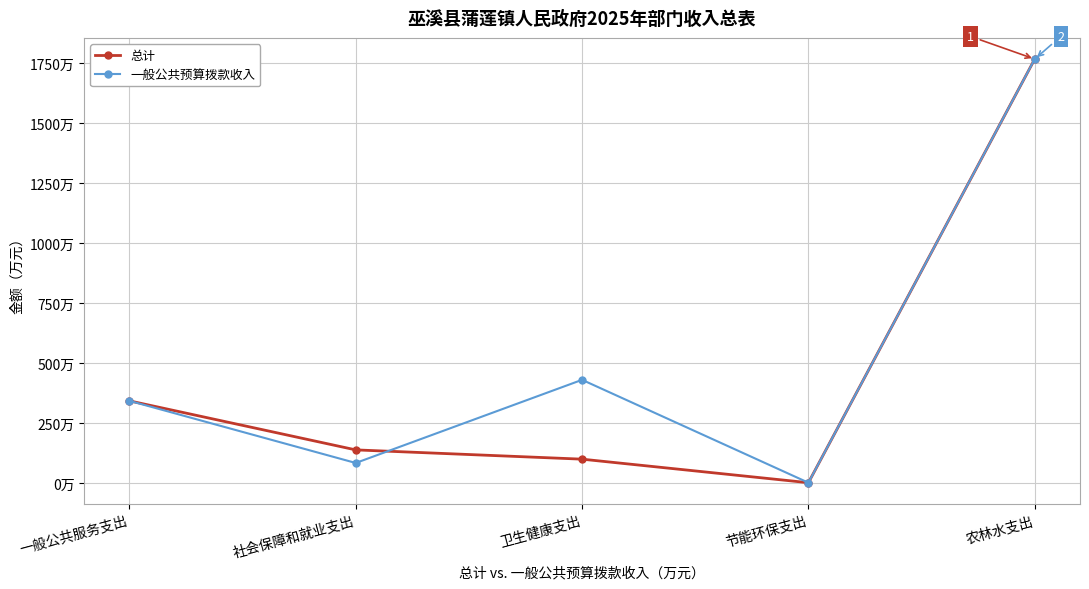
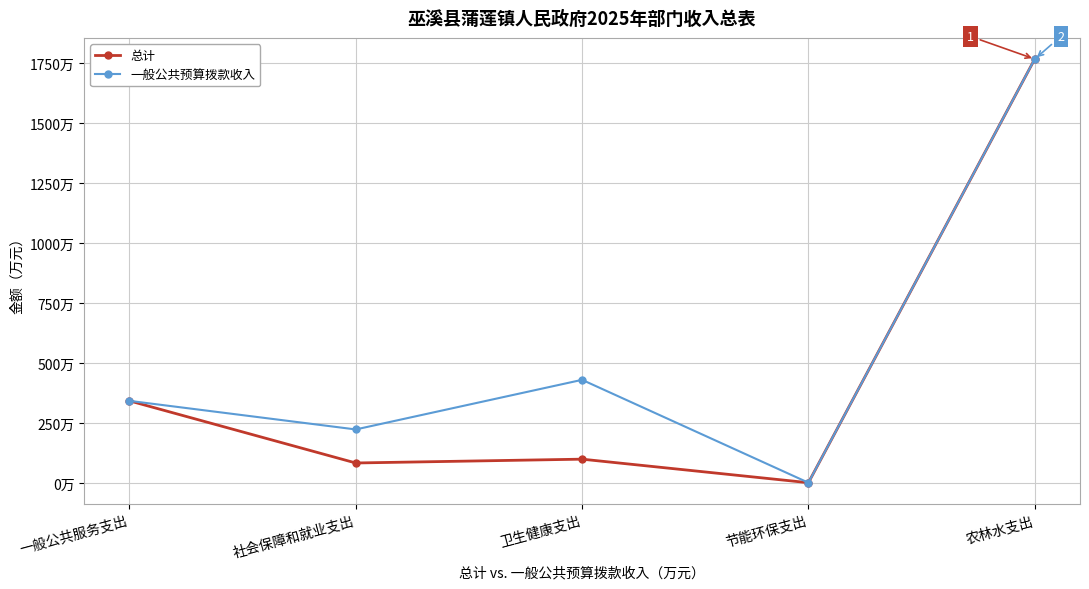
总计, 社会保障和就业支出: 140万 -> 80万
一般公共预算拨款收入, 社会保障和就业支出: 80万 -> 220万
